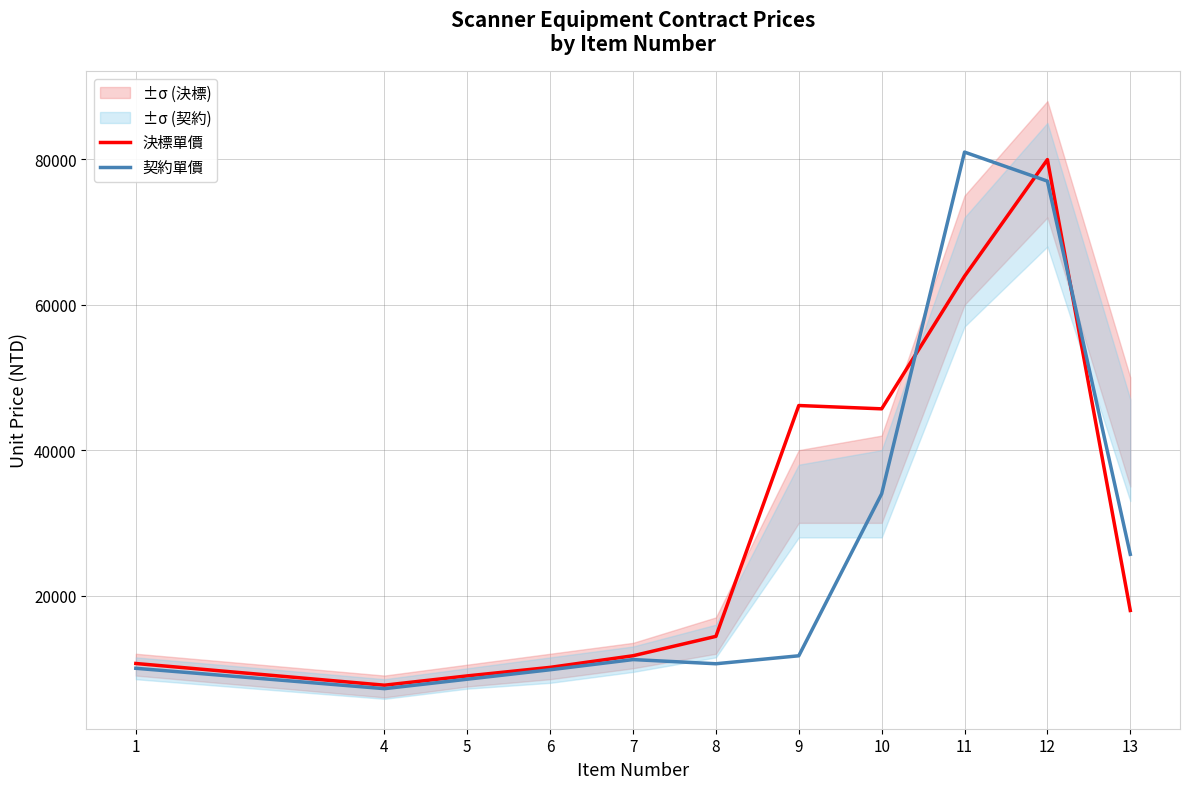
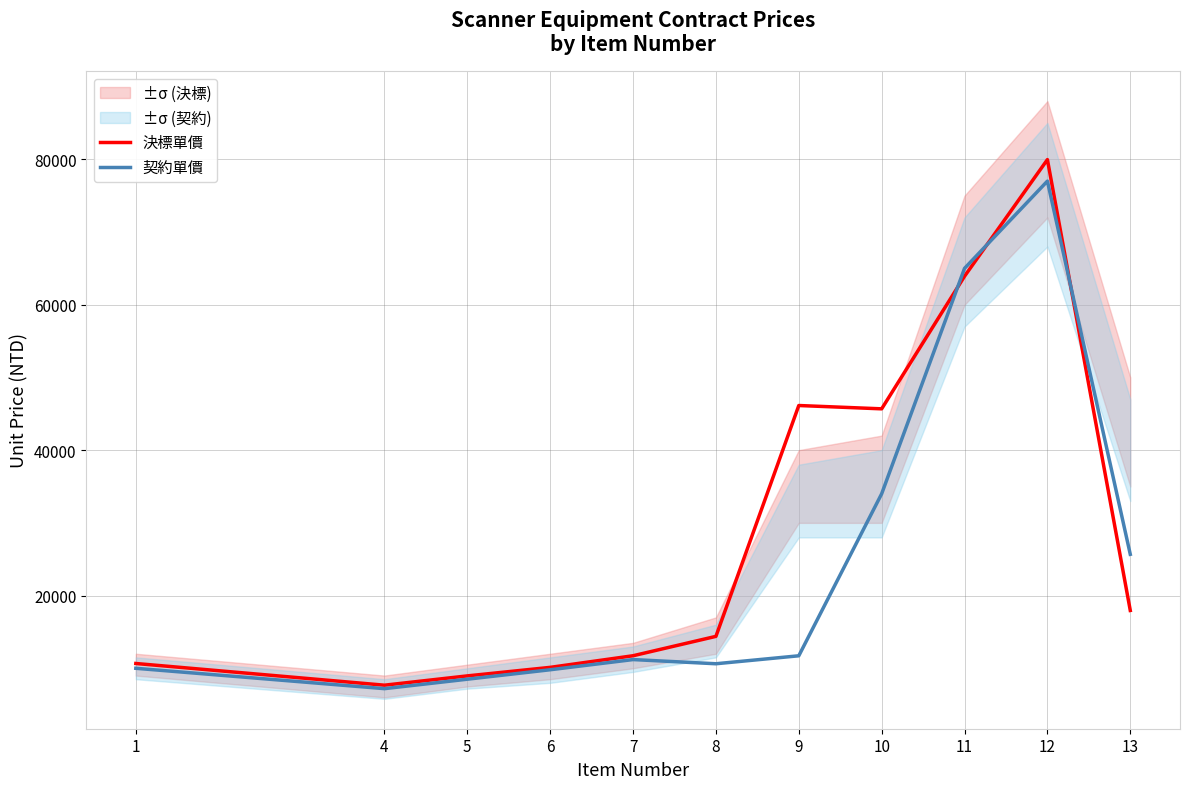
契約單價, 11: 81000 -> 65000
